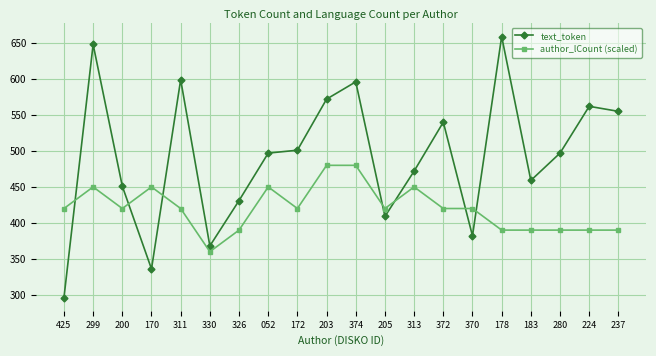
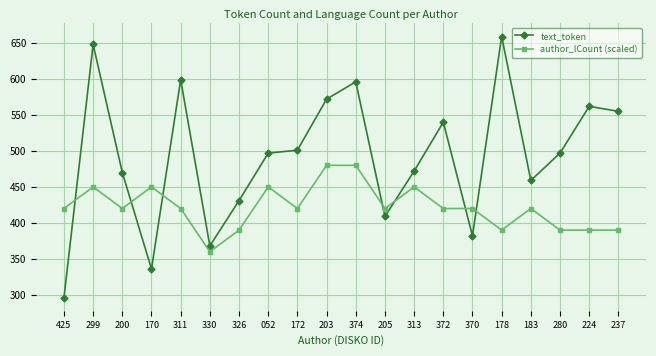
text_token, 200: 450 -> 470
author_lCount (scaled), 183: 390 -> 420
